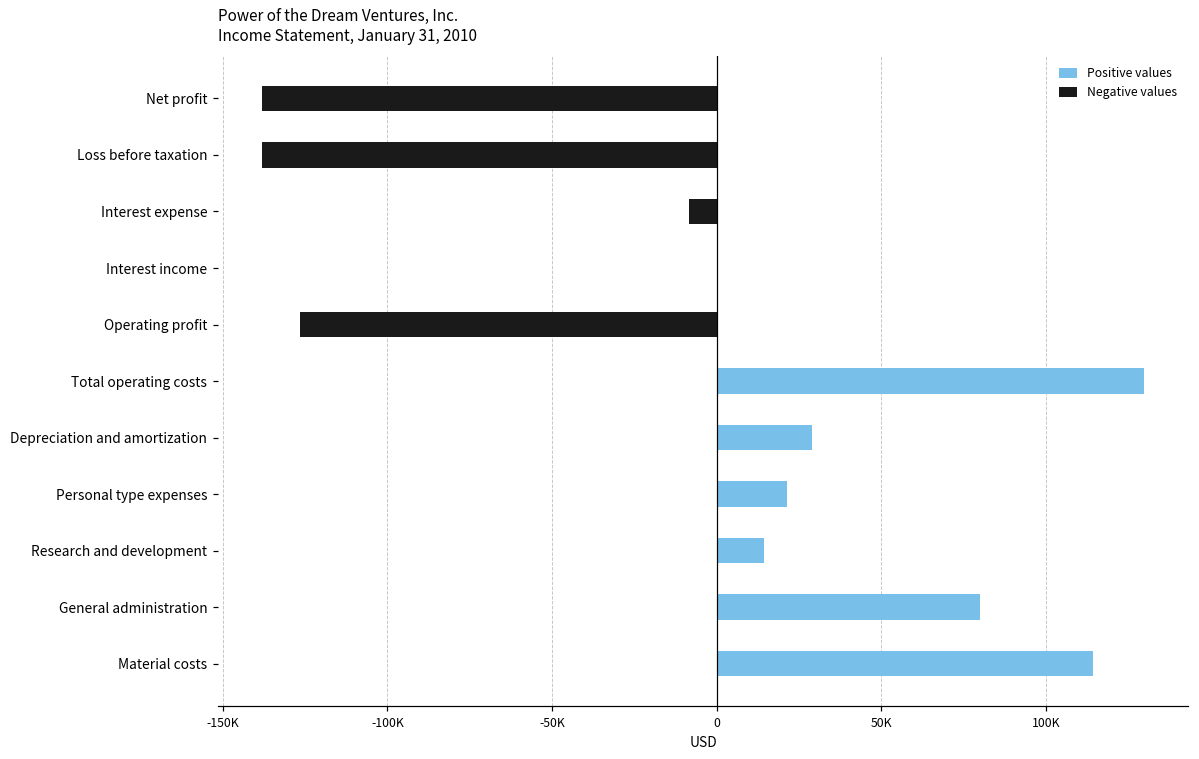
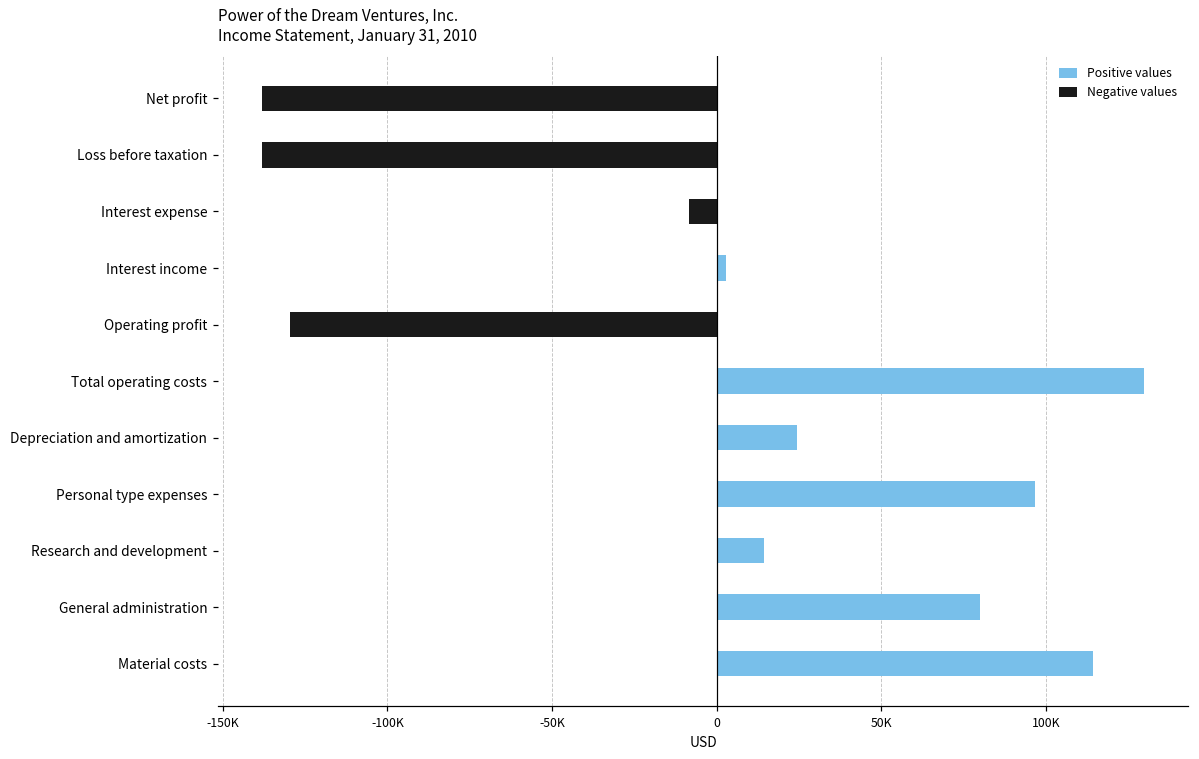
Positive values, Interest income: 0 -> 3000
Negative values, Operating profit: -126000 -> -130000
Positive values, Depreciation and amortization: 29000 -> 24000
Positive values, Personal type expenses: 21000 -> 97000
